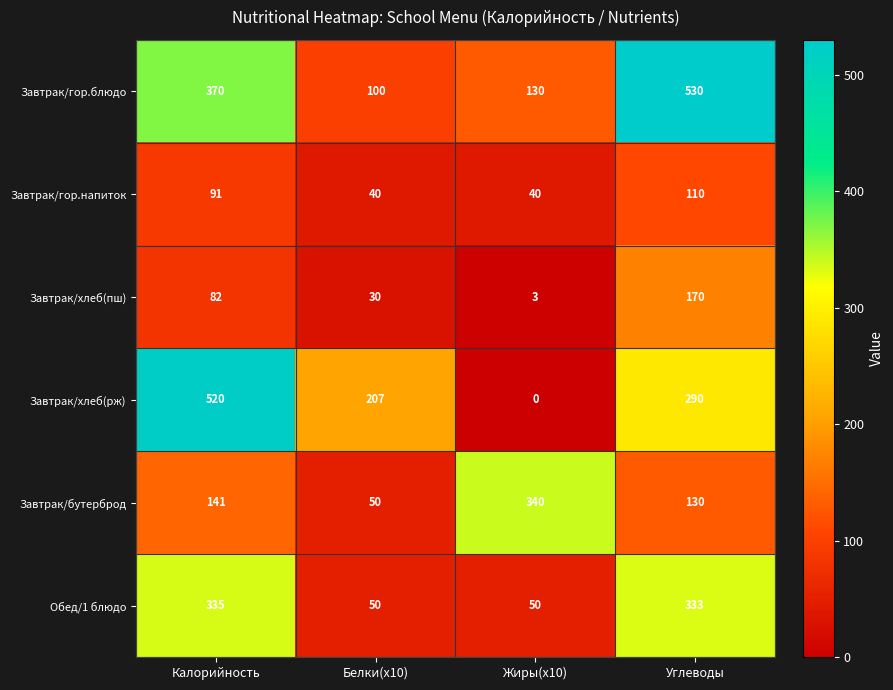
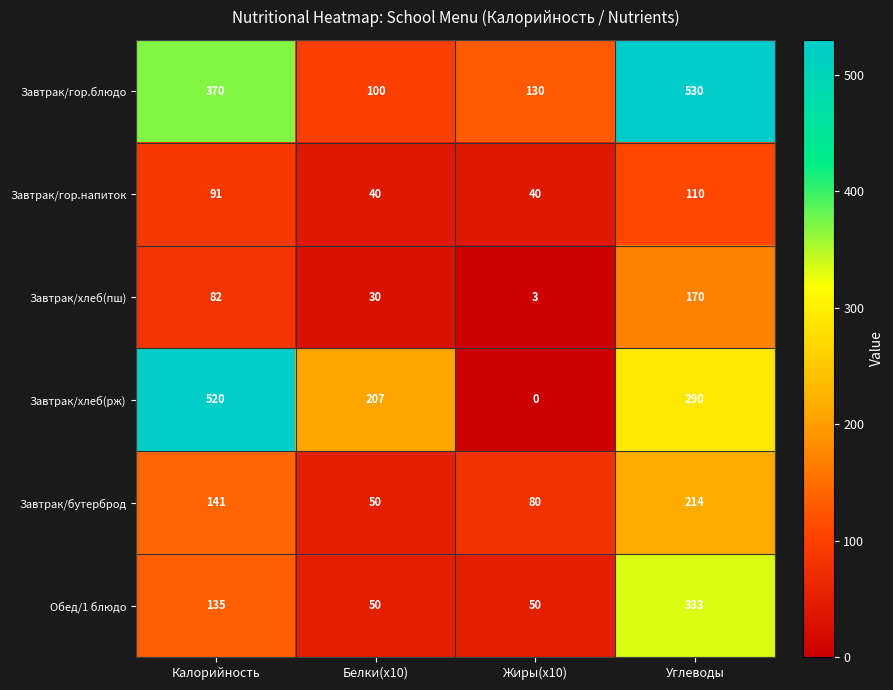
Завтрак/бутерброд, Жиры(x10): 340 -> 80
Завтрак/бутерброд, Углеводы: 130 -> 214
Обед/1 блюдо, Калорийность: 335 -> 135
